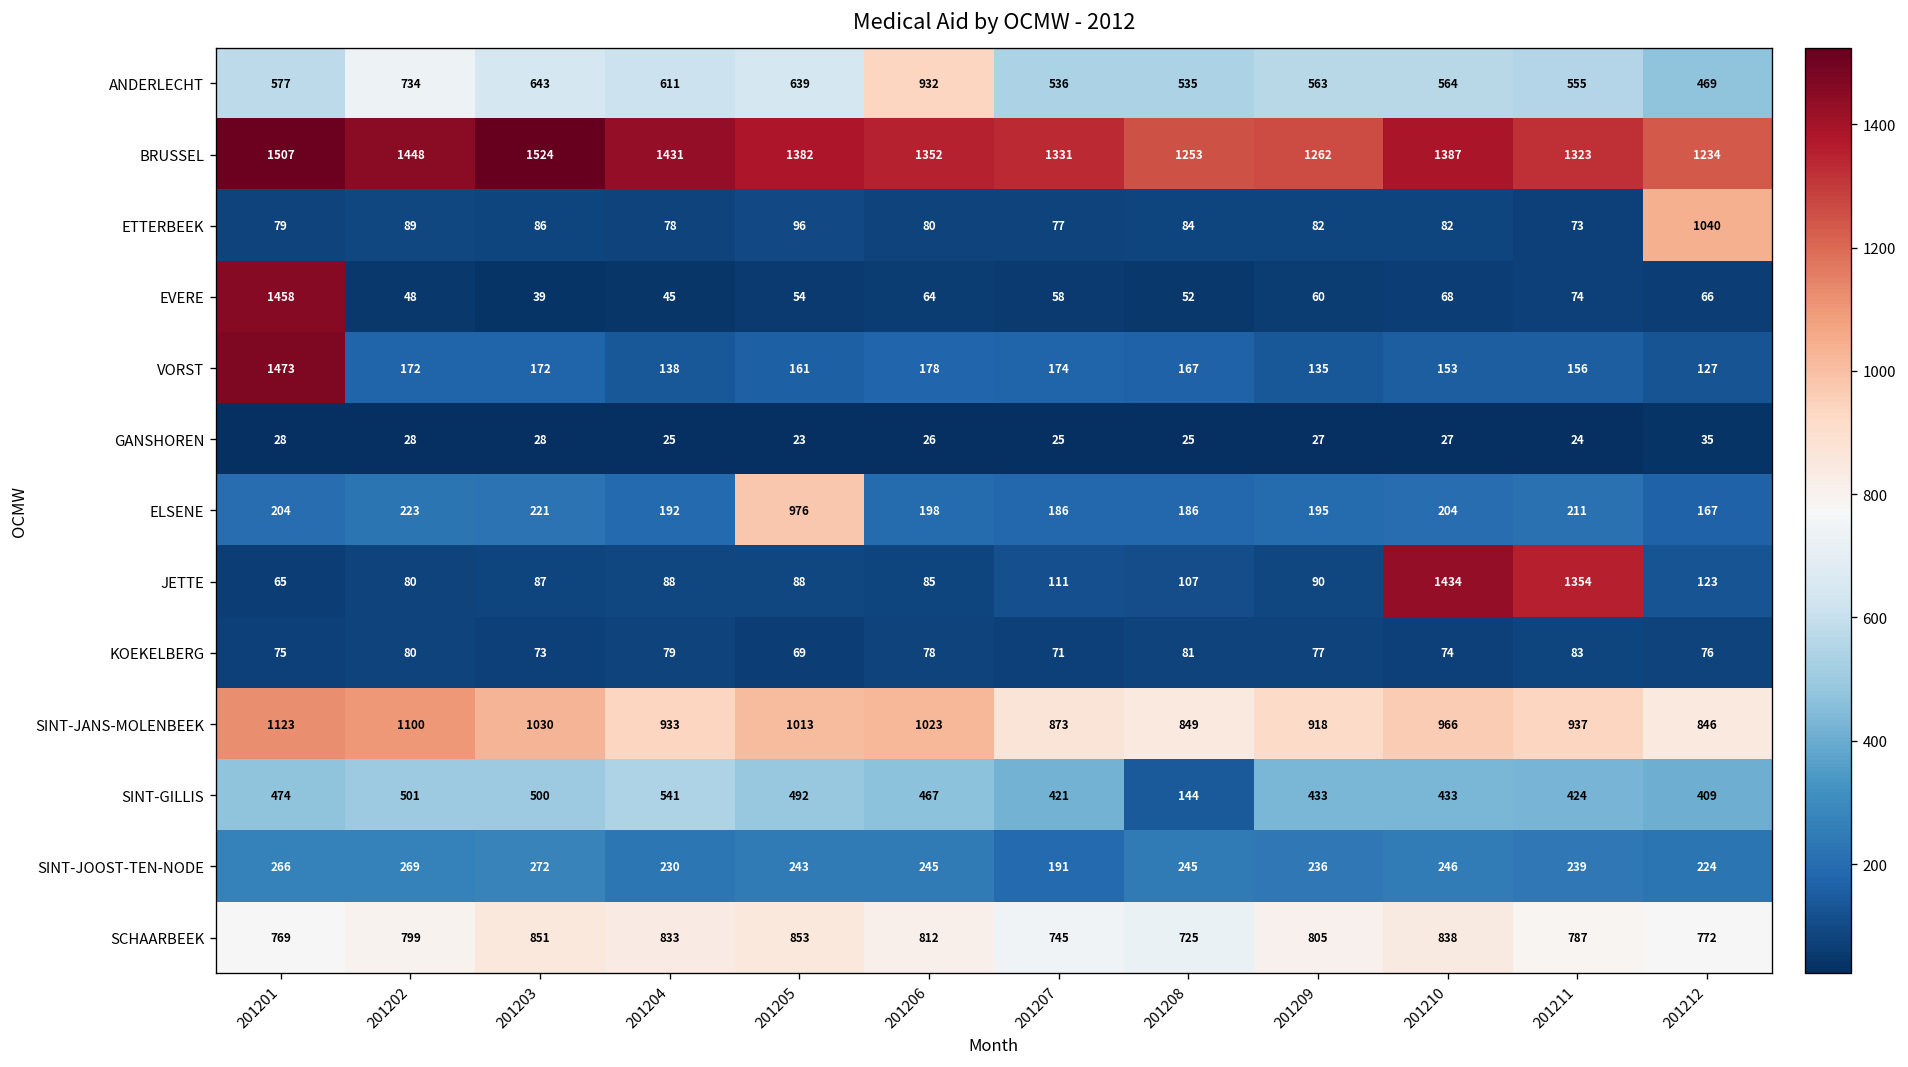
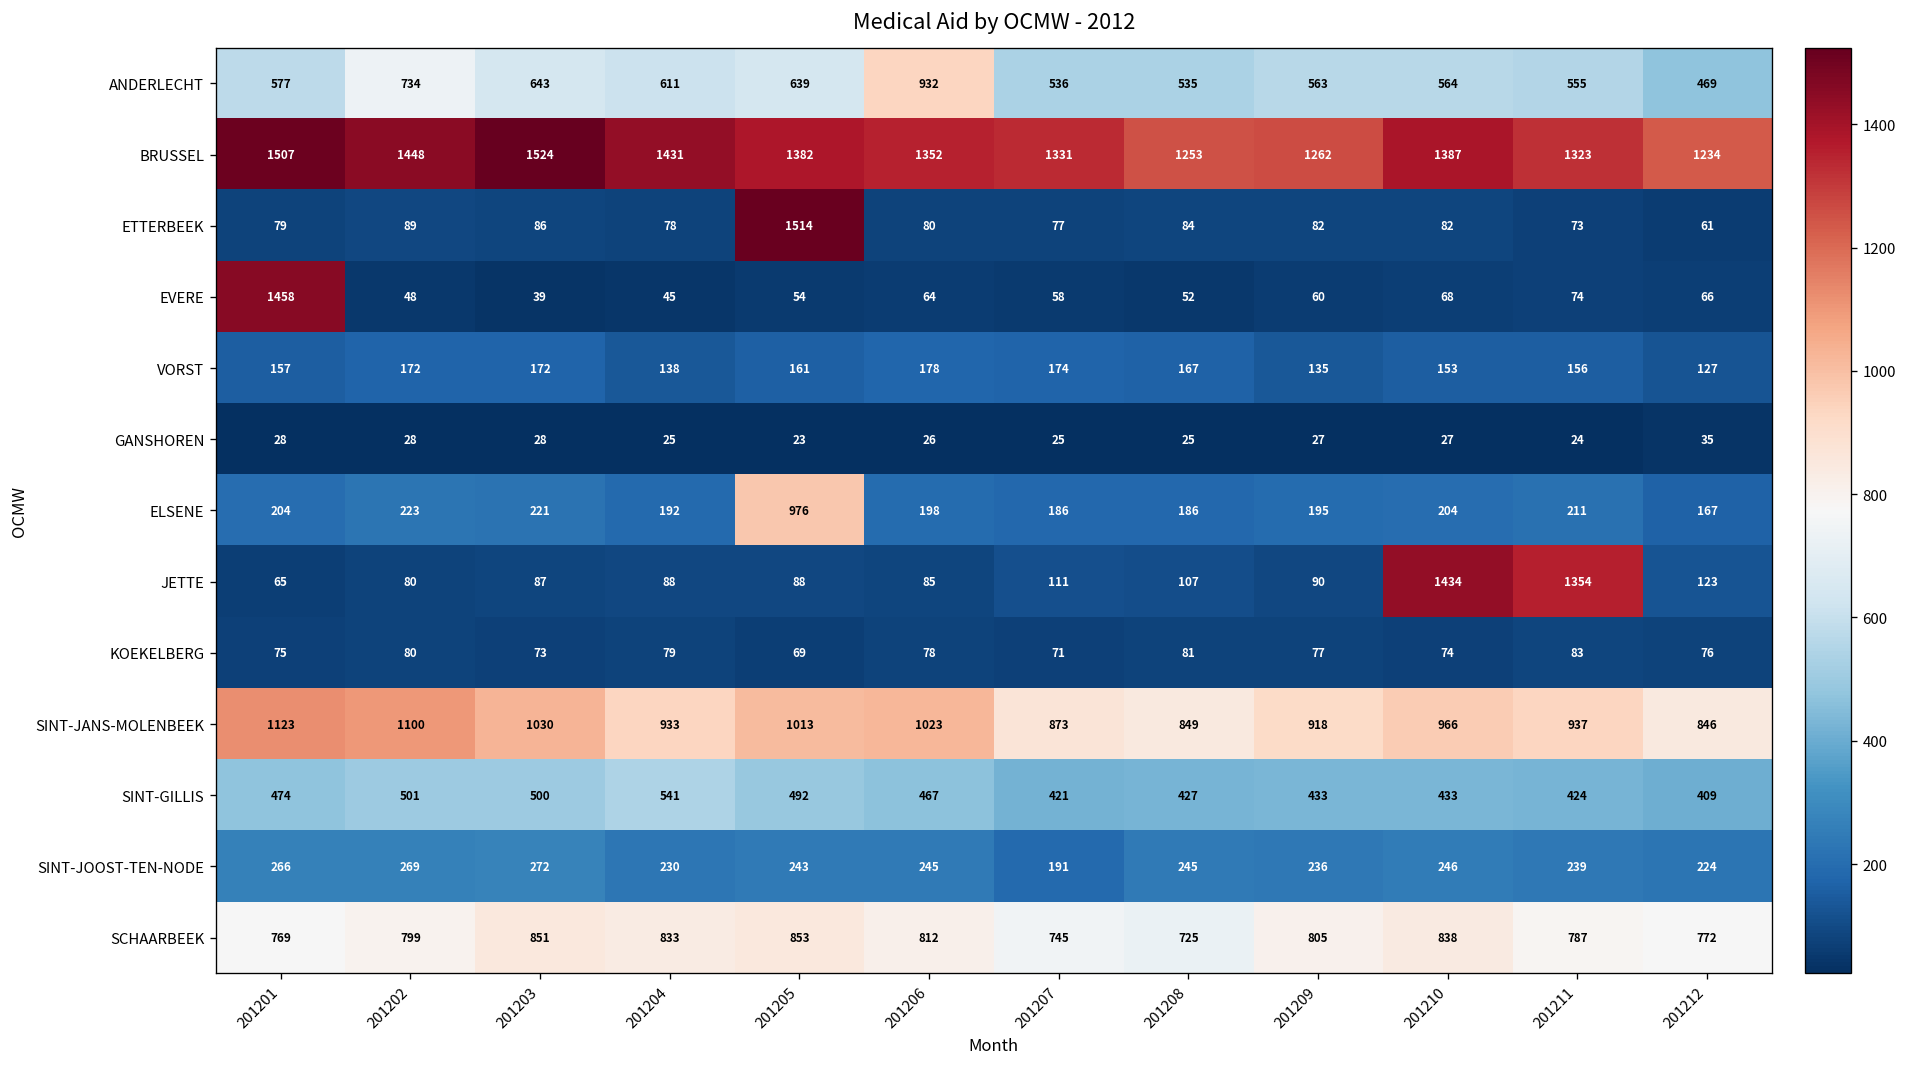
ETTERBEEK, 201205: 96 -> 1514
ETTERBEEK, 201212: 1040 -> 61
VORST, 201201: 1473 -> 157
SINT-GILLIS, 201208: 144 -> 427
